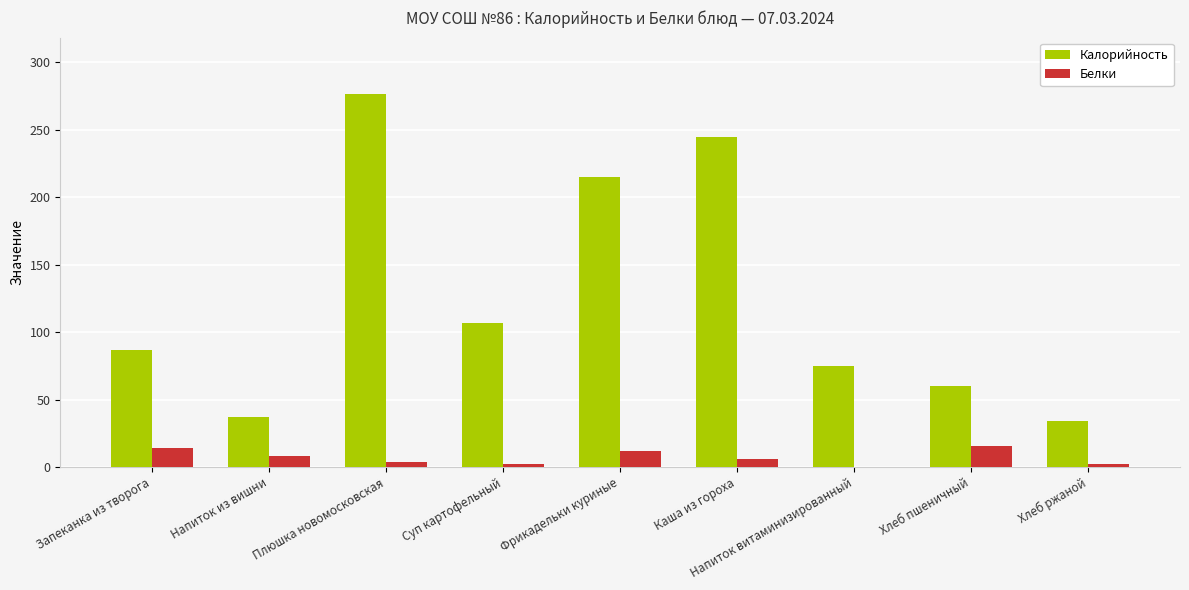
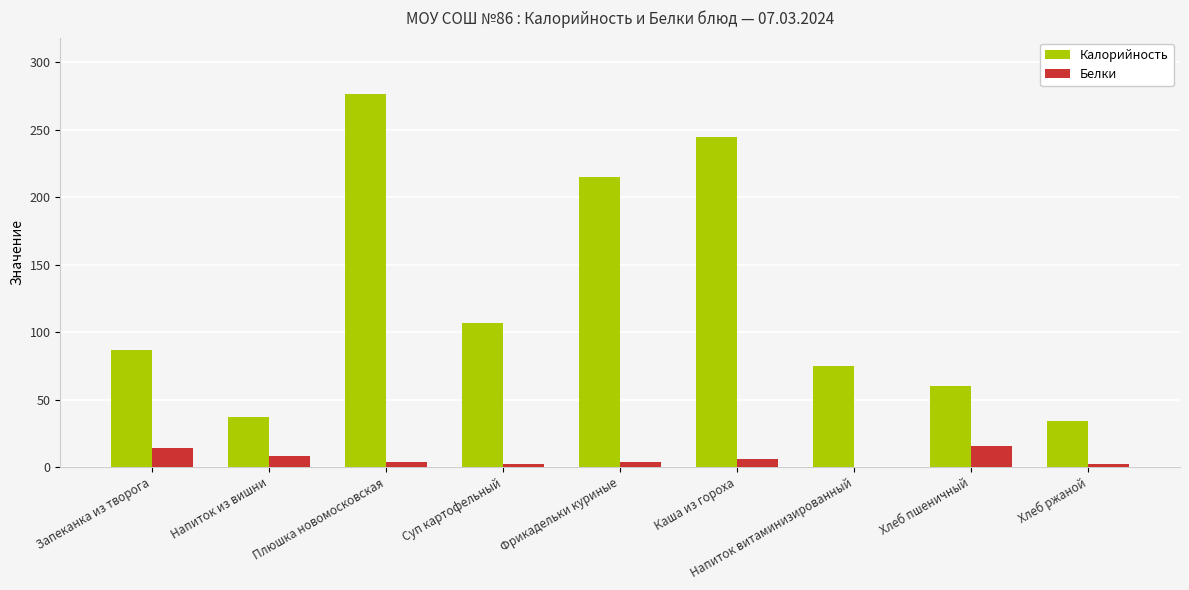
Белки, Фрикадельки куриные: 12 -> 4
